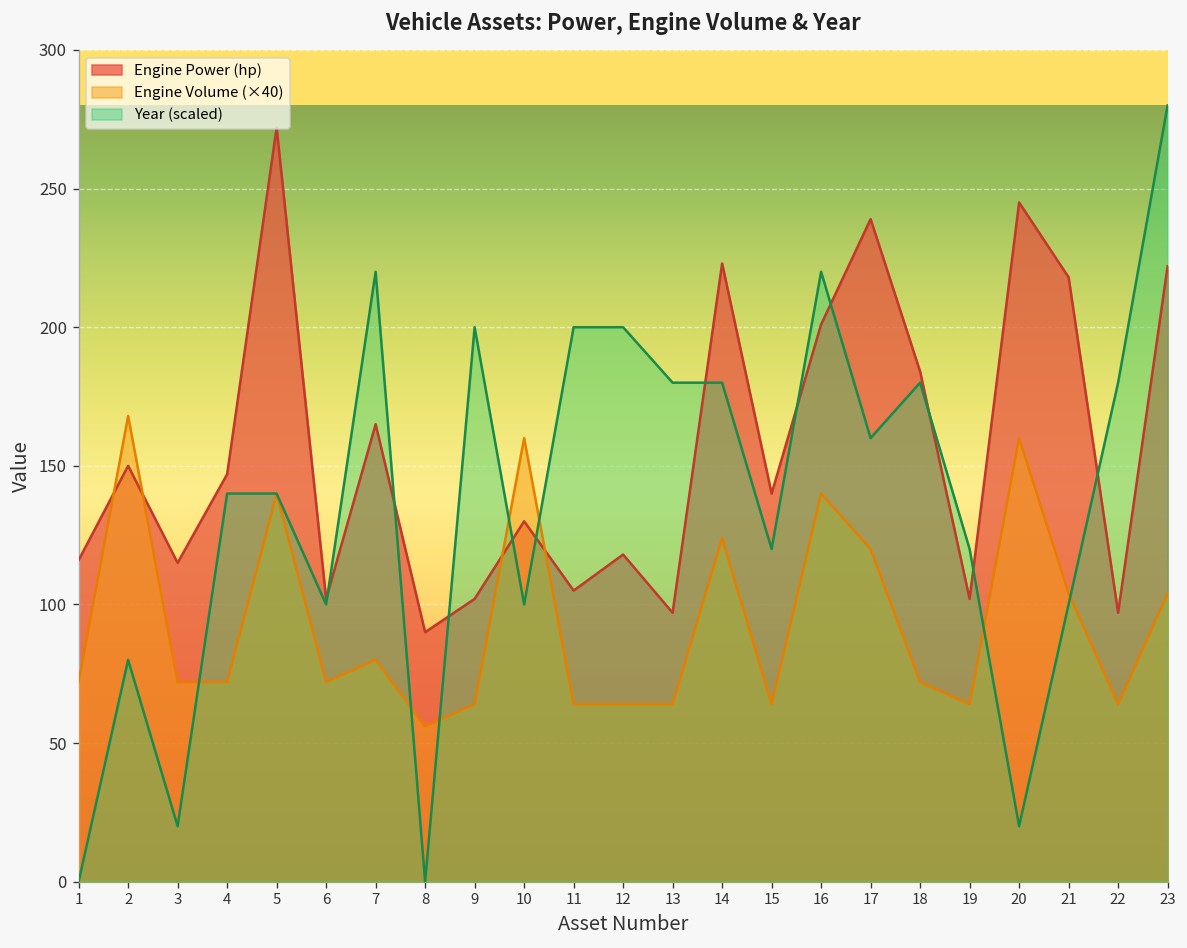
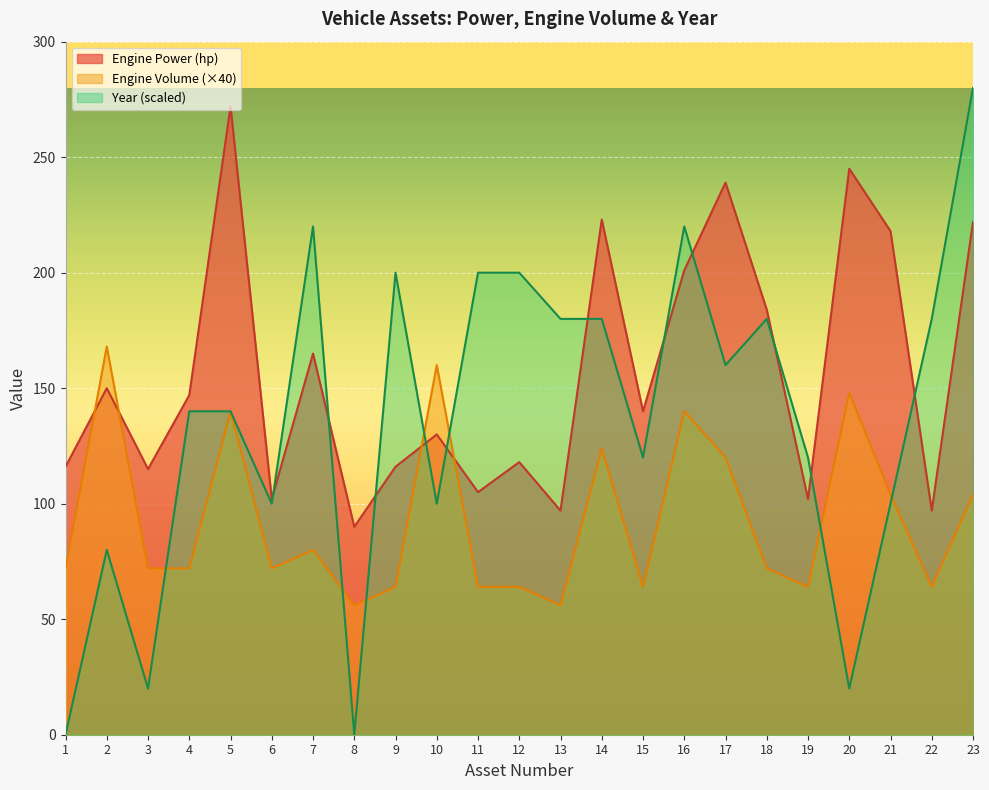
Engine Power (hp), 9: 102 -> 116
Engine Volume (×40), 13: 64 -> 56
Engine Volume (×40), 20: 160 -> 148
